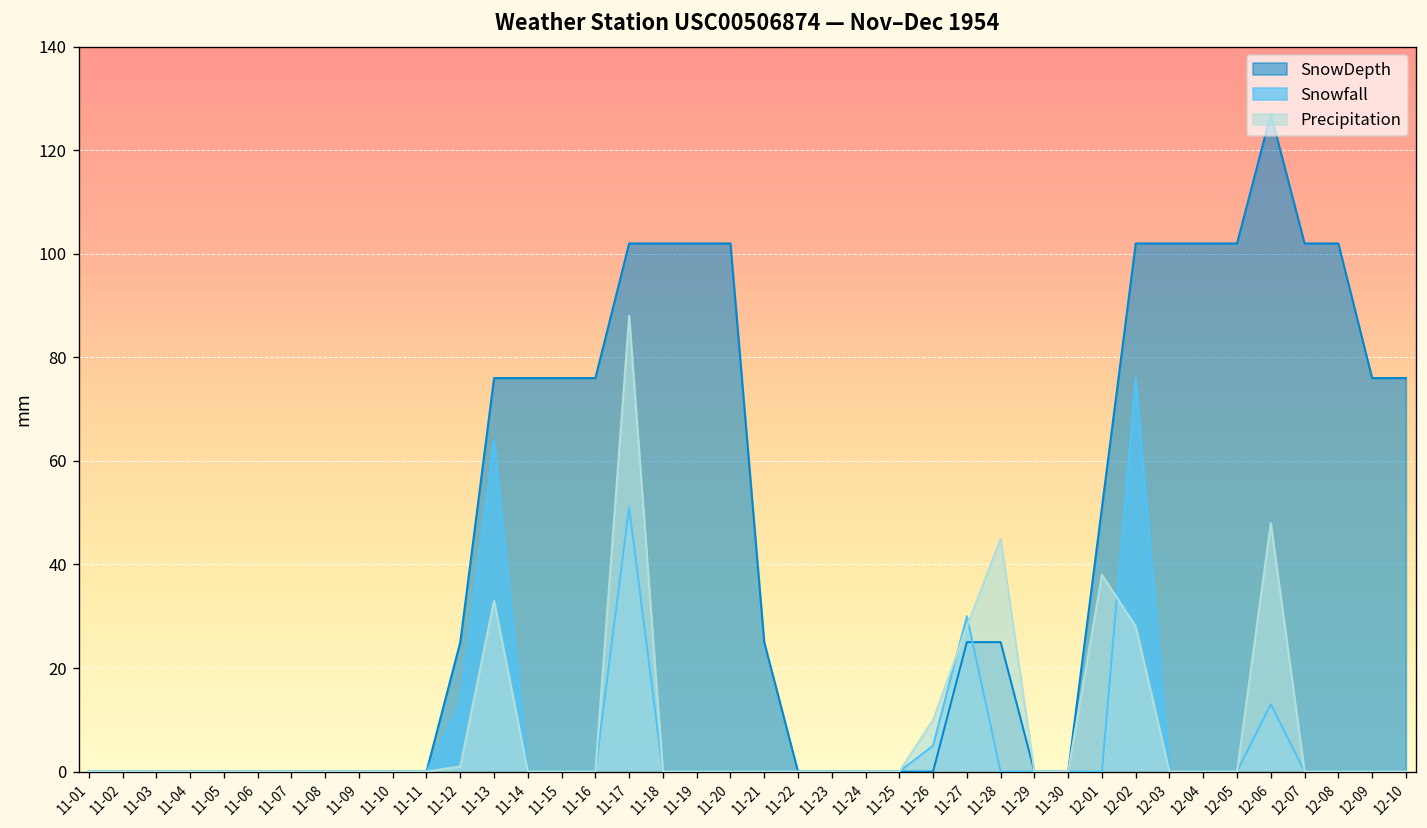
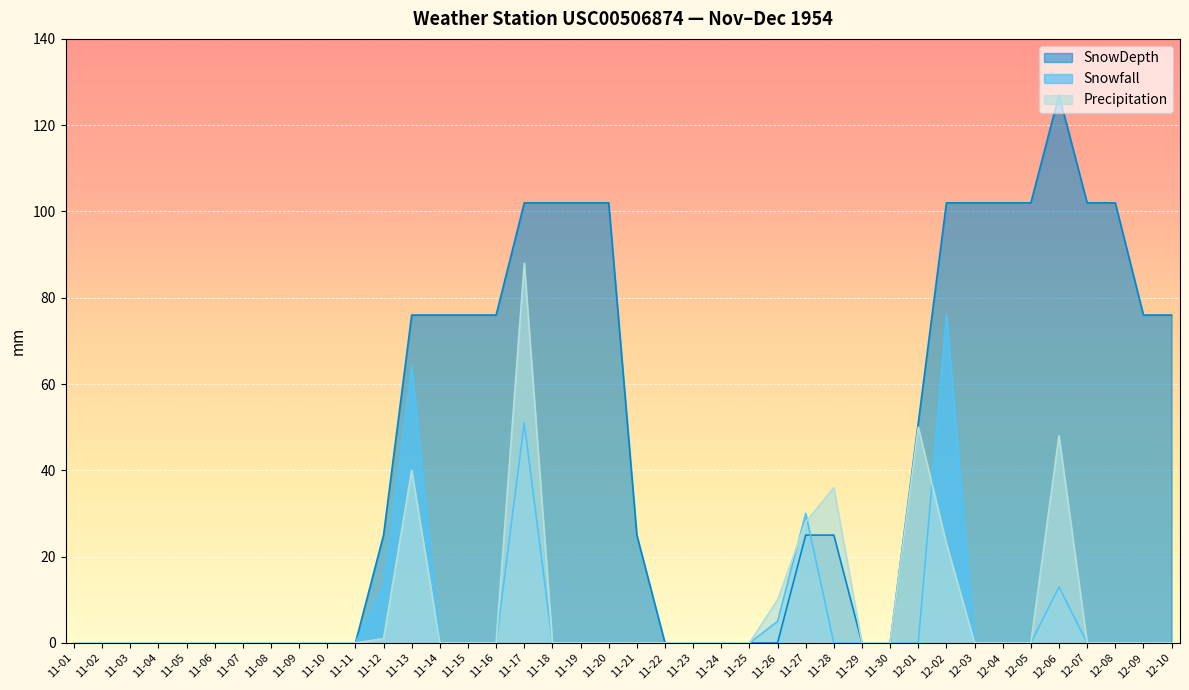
Precipitation, 11-13: 33 -> 40
Precipitation, 11-28: 45 -> 36
Precipitation, 12-01: 38 -> 50
Precipitation, 12-02: 28 -> 23
